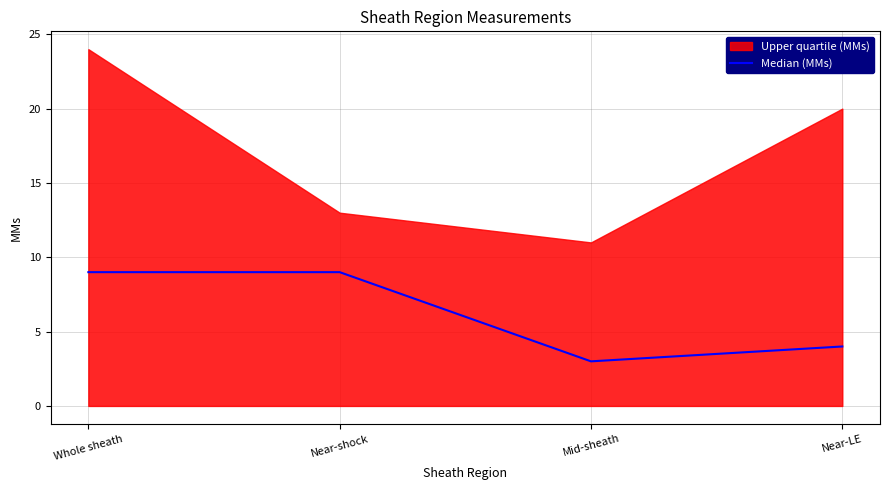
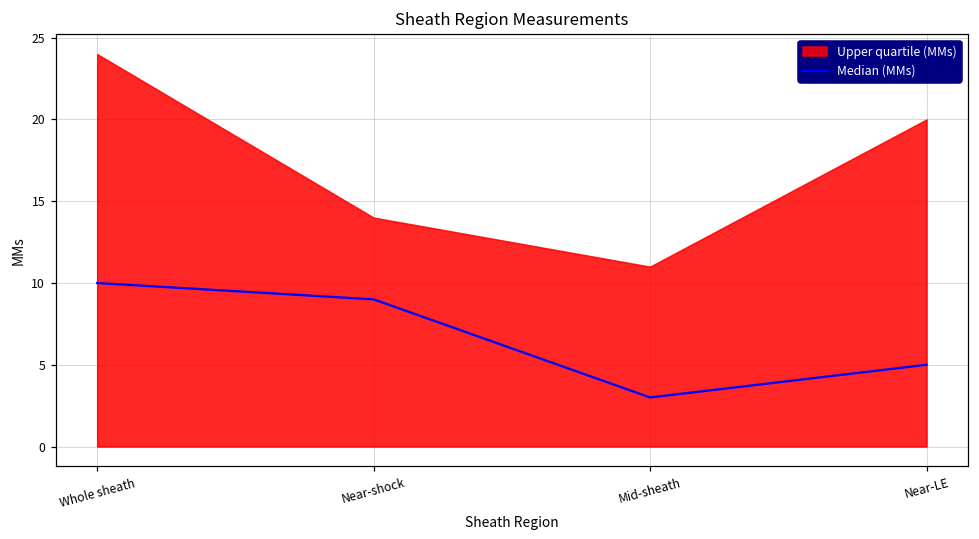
Median (MMs), Whole sheath: 9 -> 10
Upper quartile (MMs), Near-shock: 13 -> 14
Median (MMs), Near-LE: 4 -> 5
